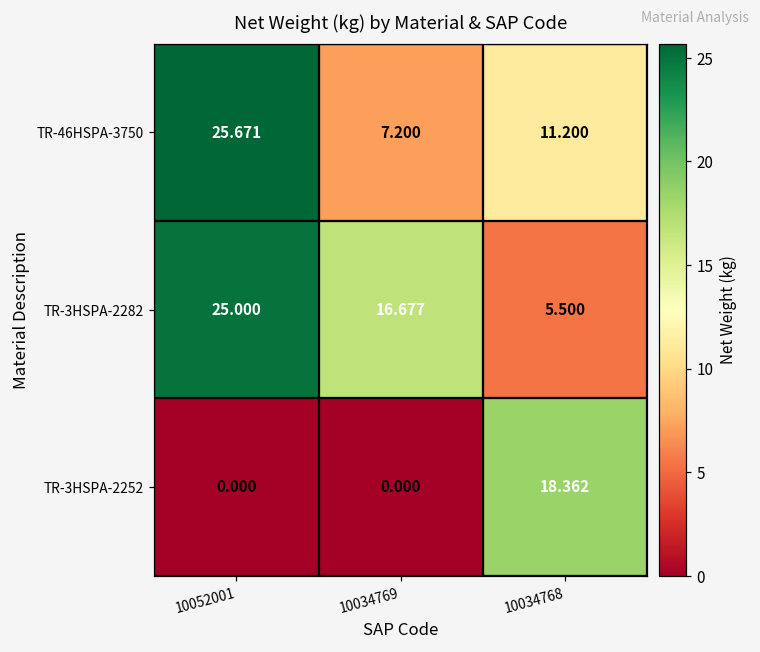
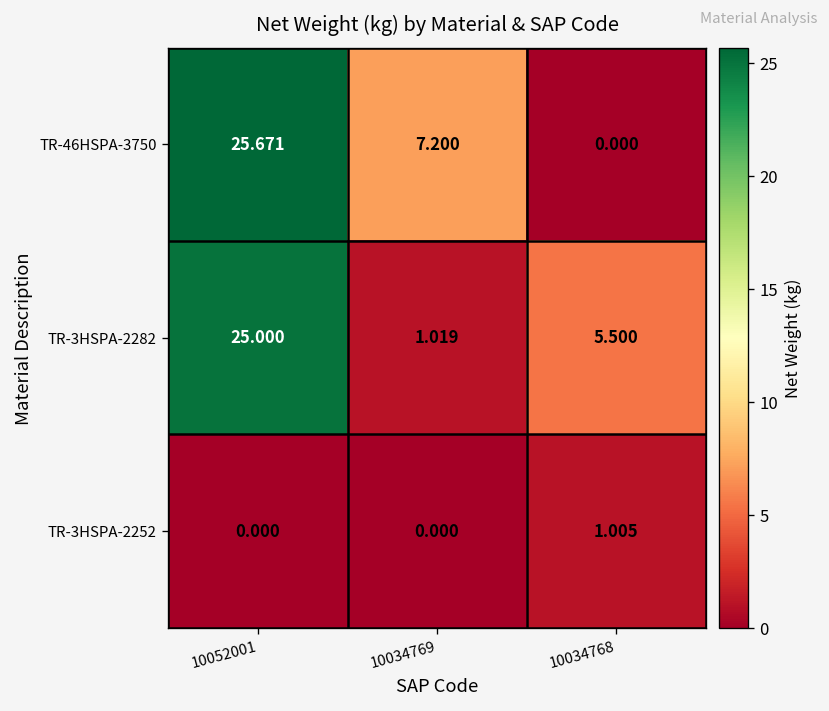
TR-46HSPA-3750, 10034768: 11.200 -> 0.000
TR-3HSPA-2282, 10034769: 16.677 -> 1.019
TR-3HSPA-2252, 10034768: 18.362 -> 1.005
